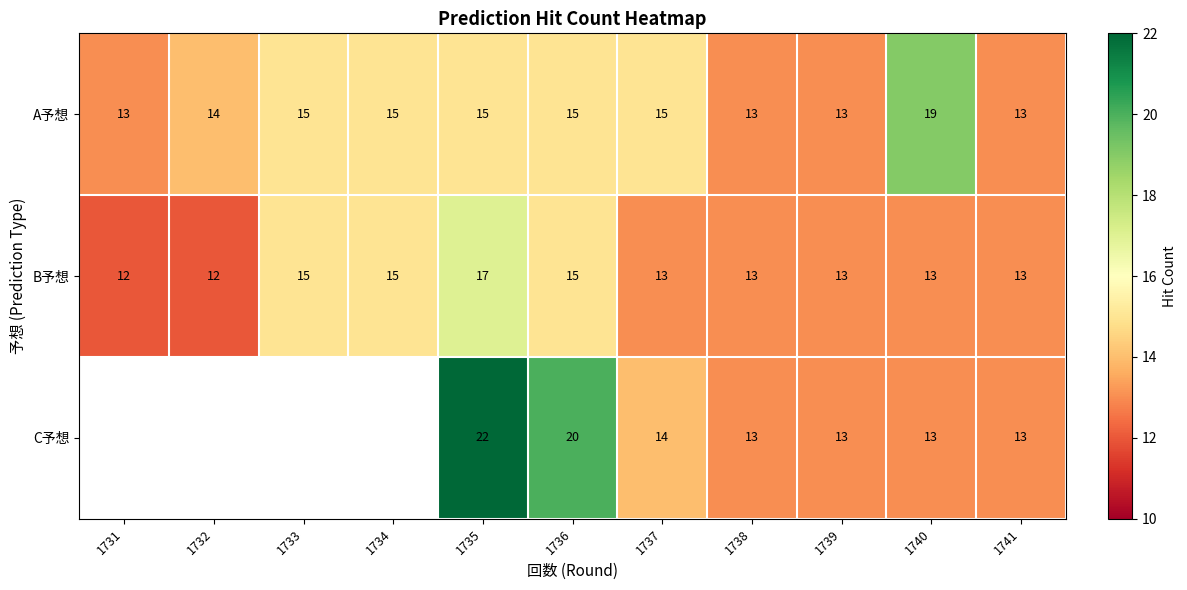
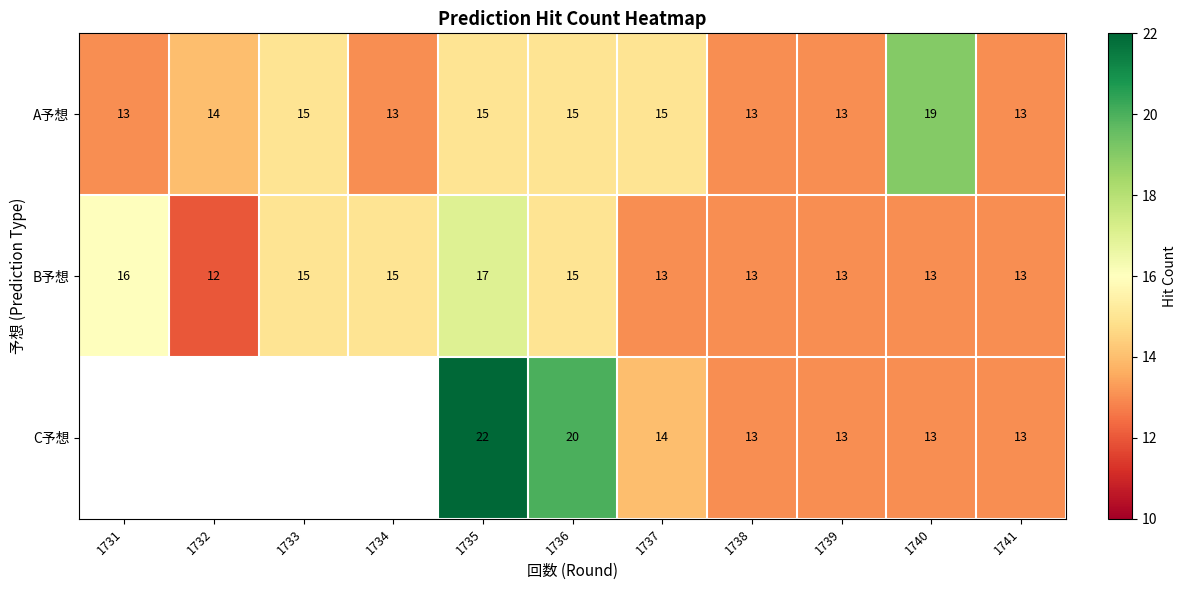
A予想, 1734: 15 -> 13
B予想, 1731: 12 -> 16
